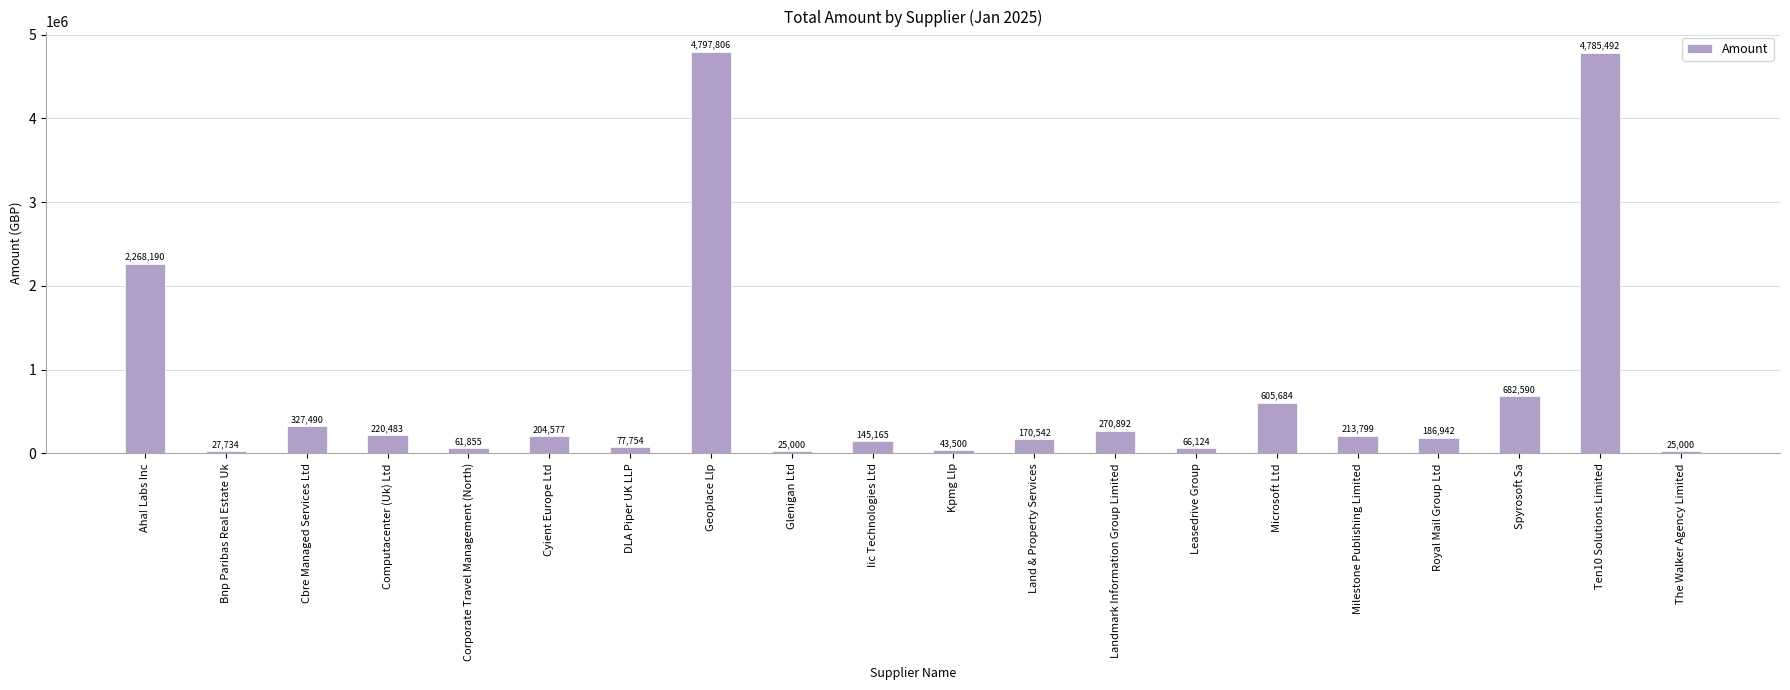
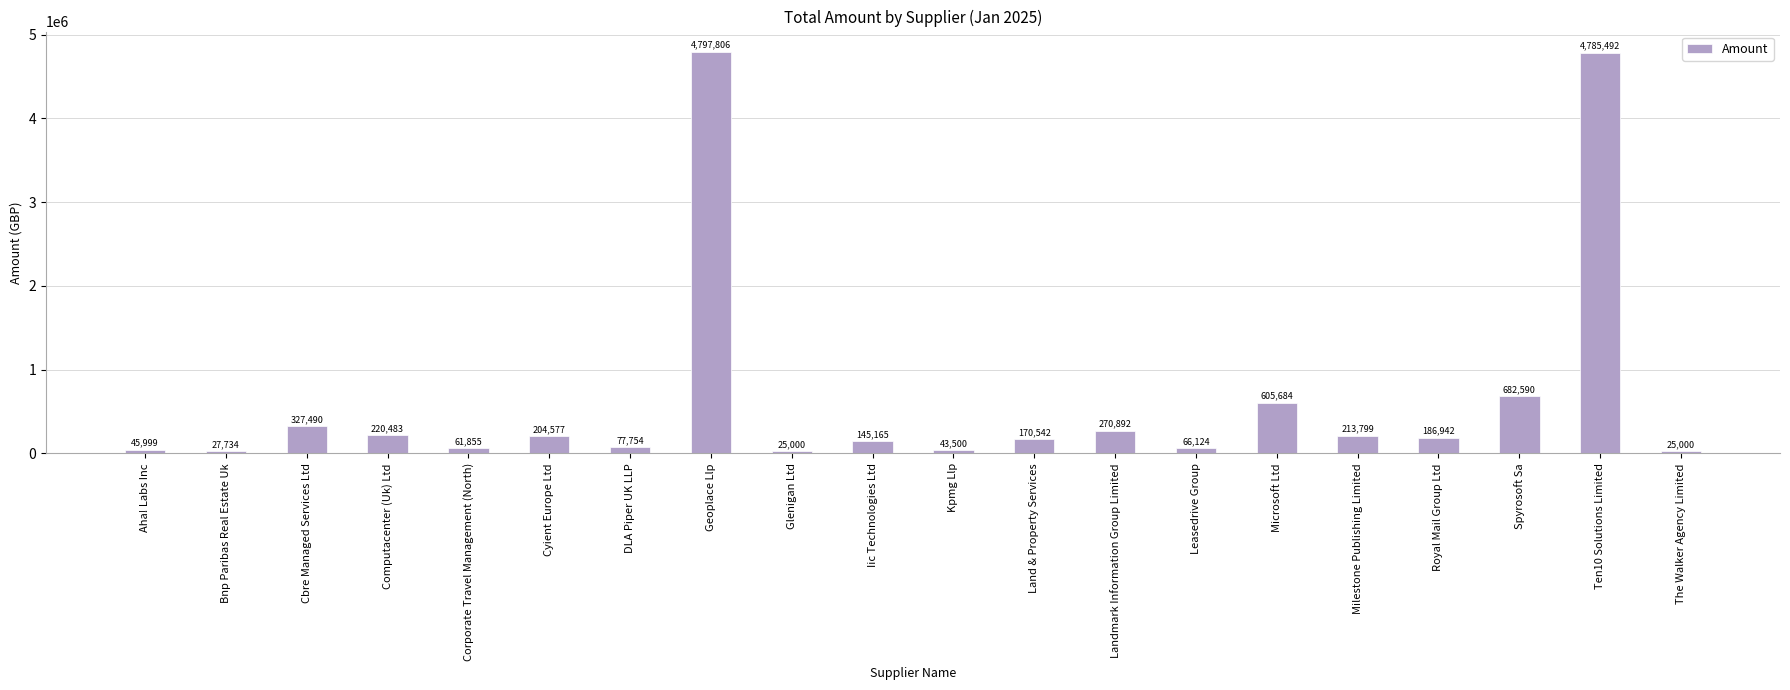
Aha! Labs Inc: 2,268,190 -> 45,999
